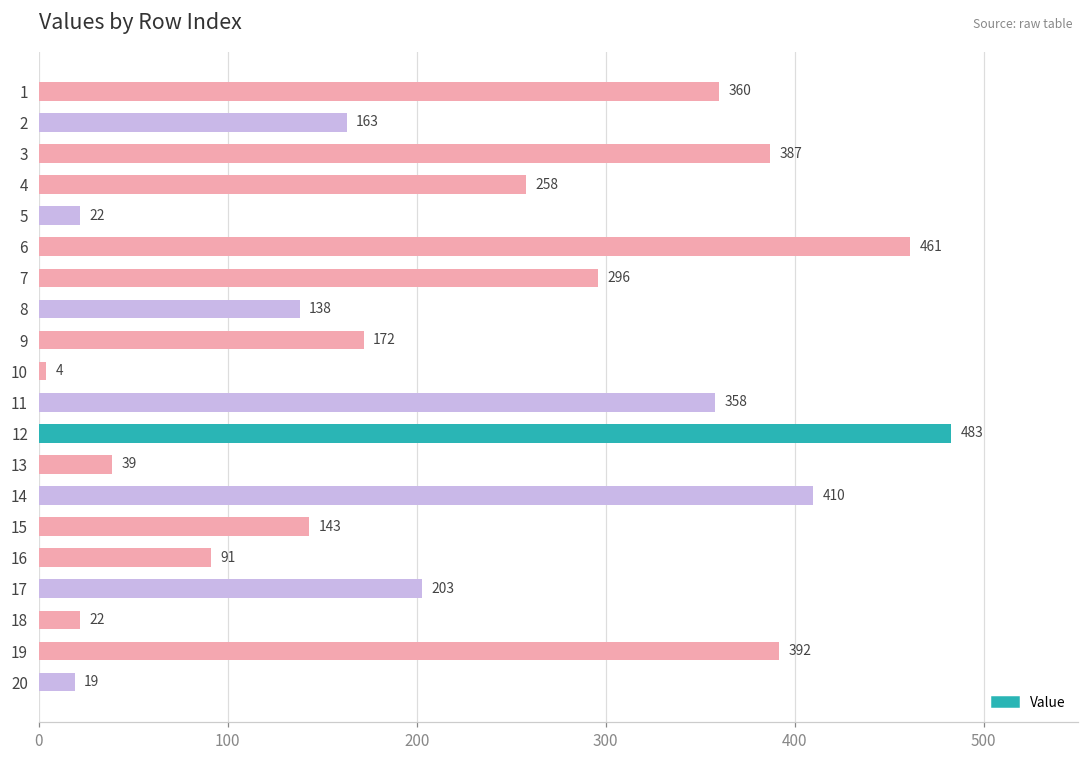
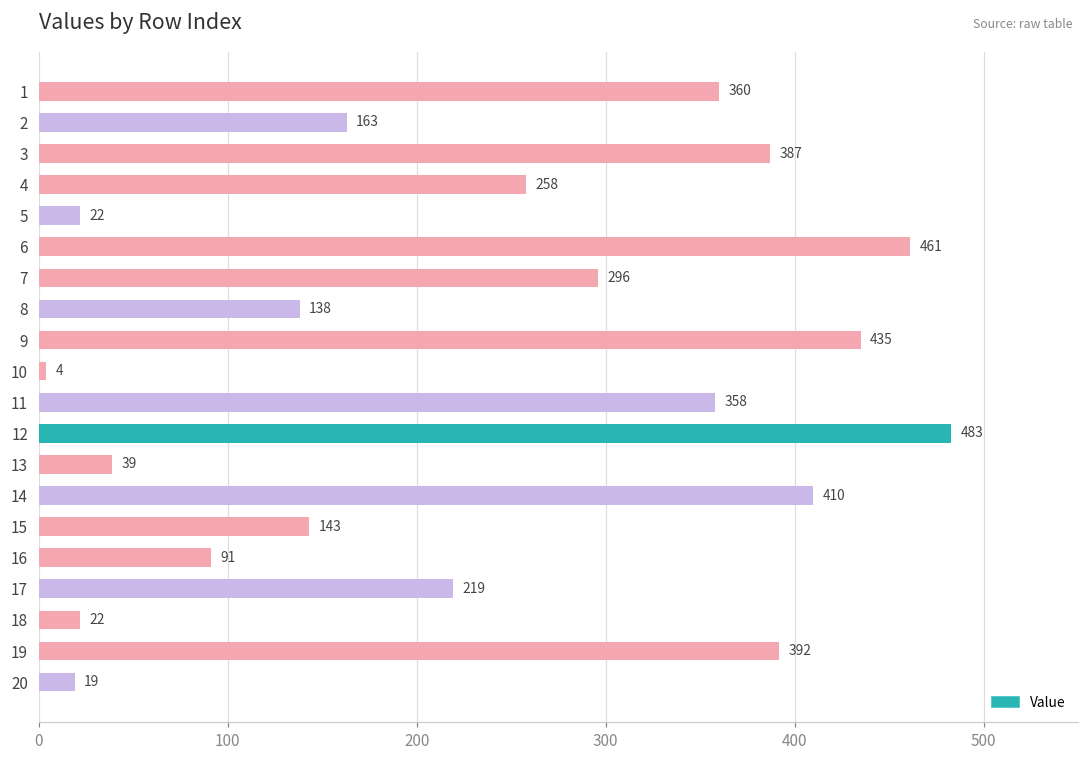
9: 172 -> 435
17: 203 -> 219
